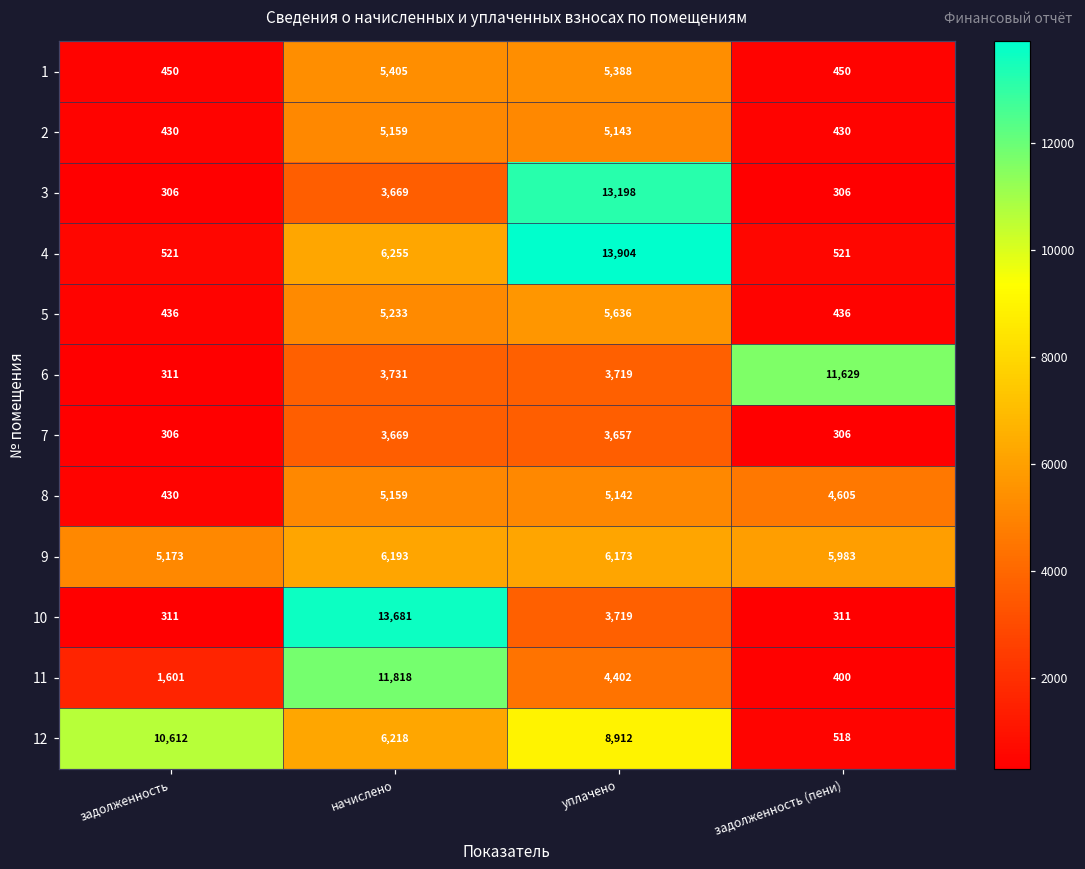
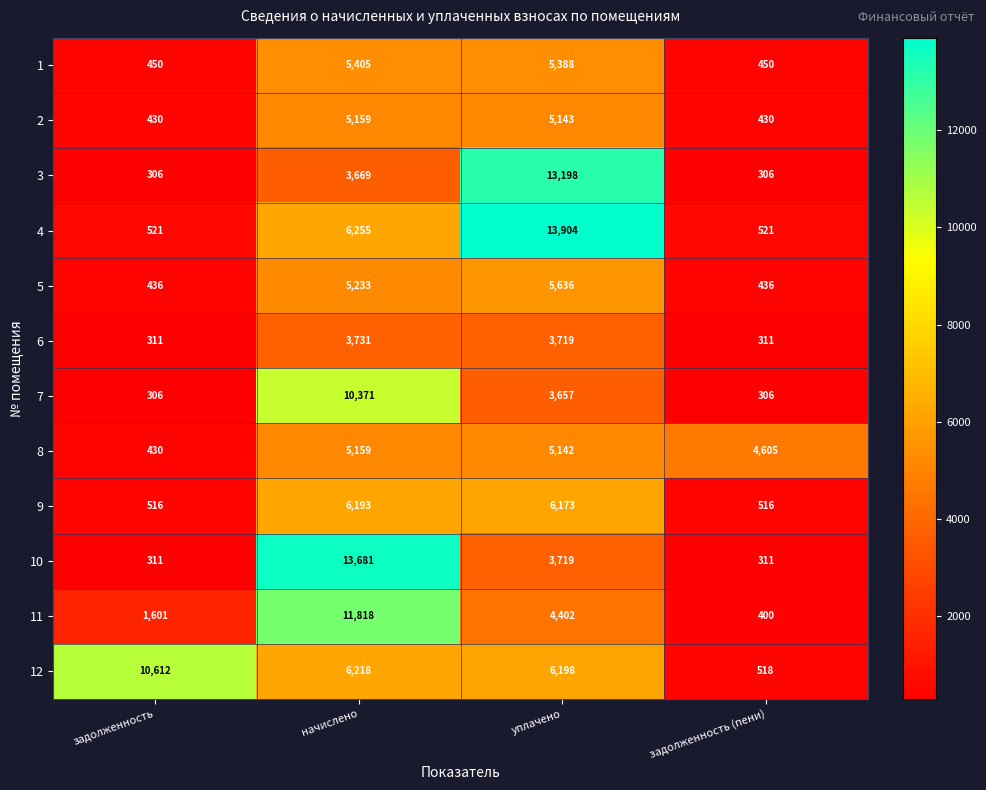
6, задолженность (пени): 11,629 -> 311
7, начислено: 3,669 -> 10,371
9, задолженность: 5,173 -> 516
9, задолженность (пени): 5,983 -> 516
12, уплачено: 8,912 -> 6,198
